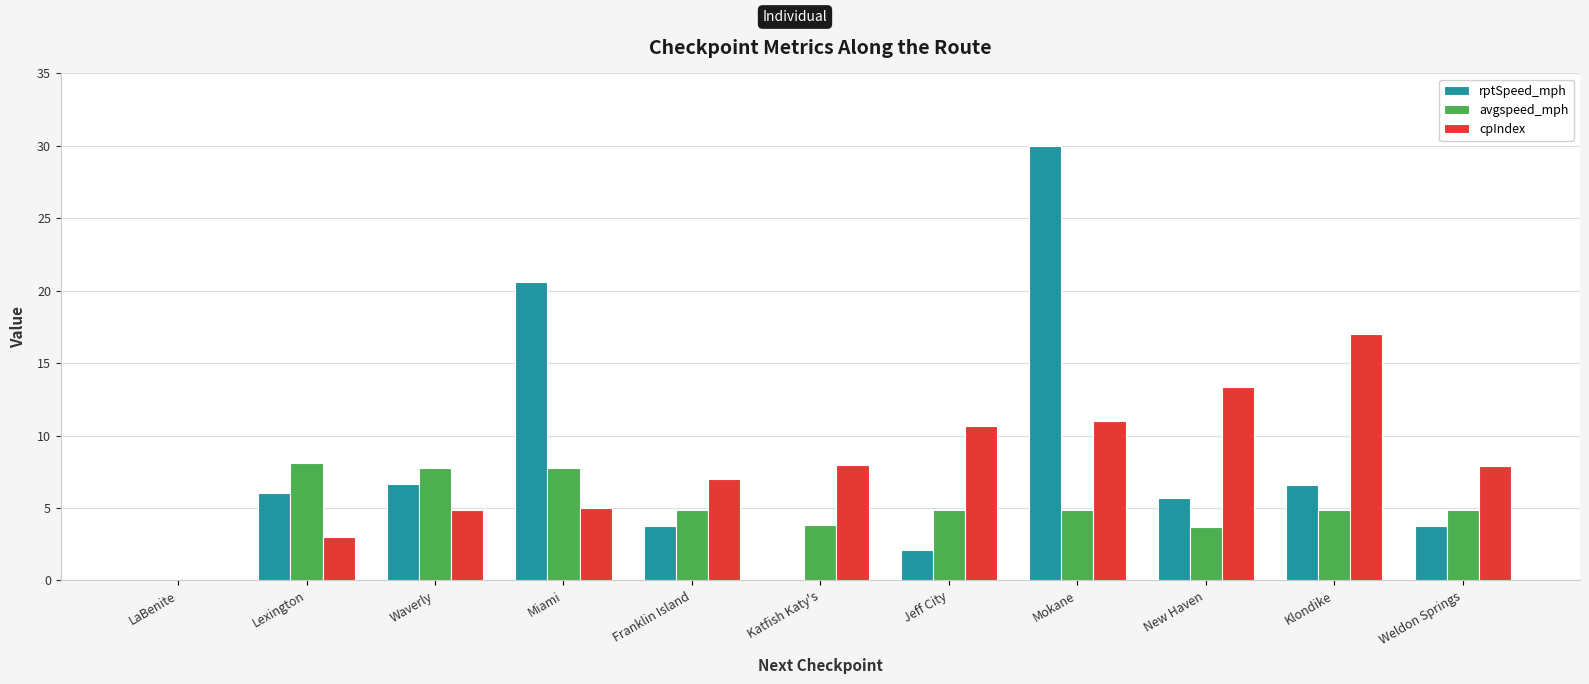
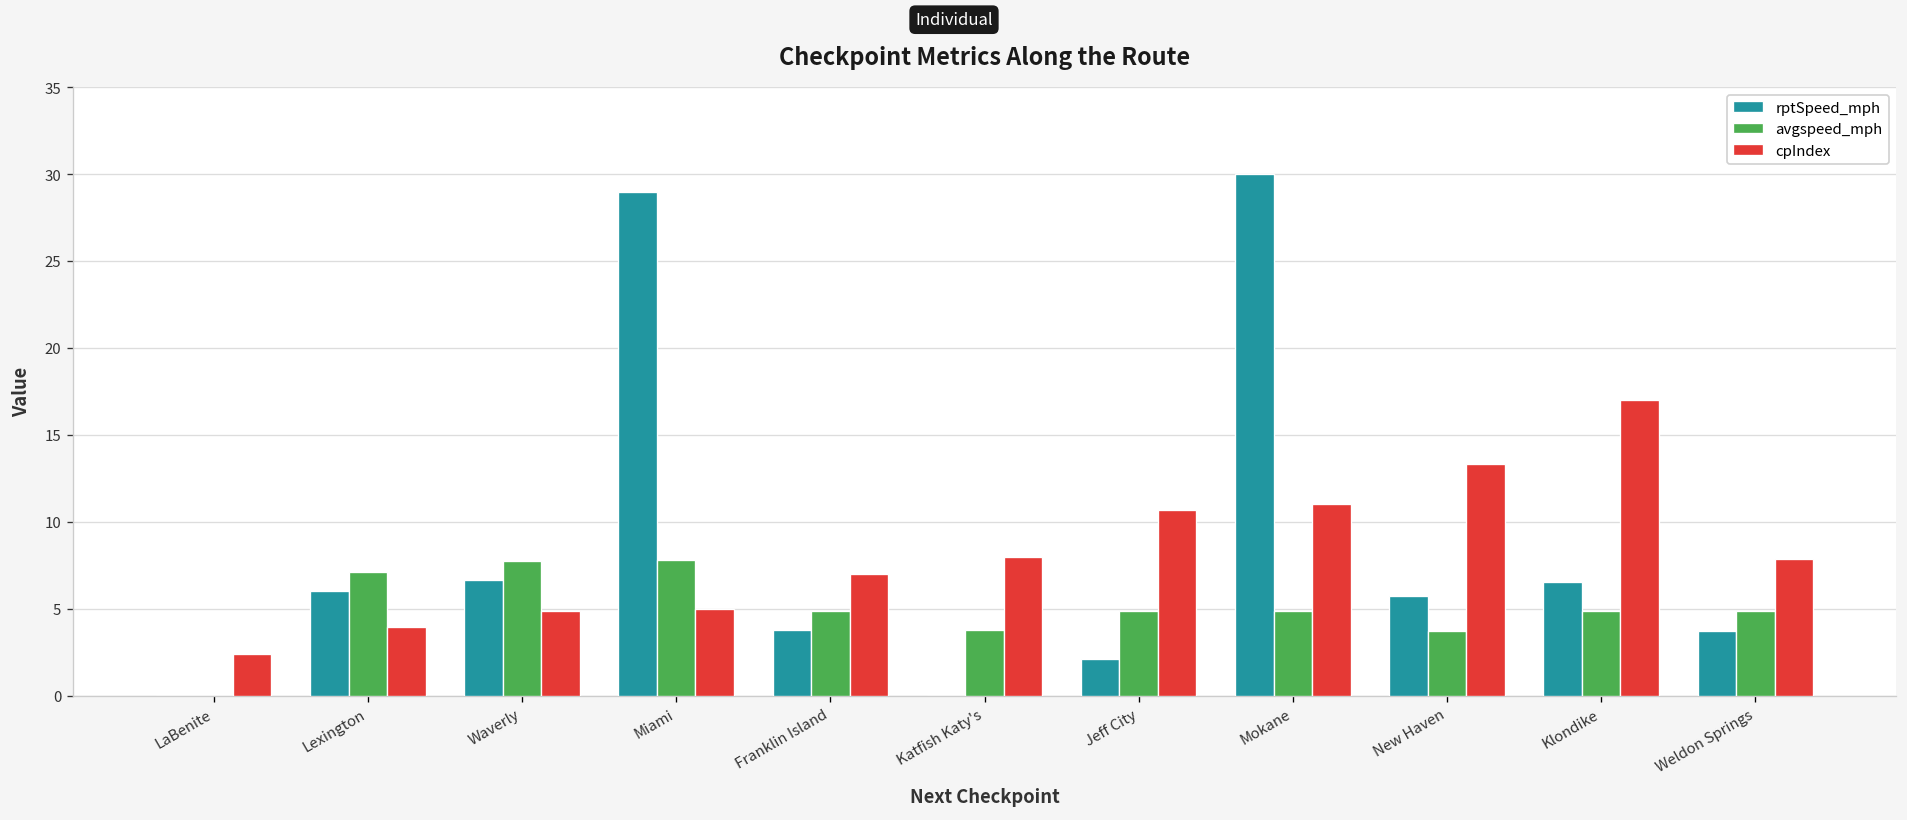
cpIndex, LaBenite: 0.0 -> 2.4
avgspeed_mph, Lexington: 8.1 -> 7.1
cpIndex, Lexington: 3.0 -> 4.0
rptSpeed_mph, Miami: 20.6 -> 29.0
